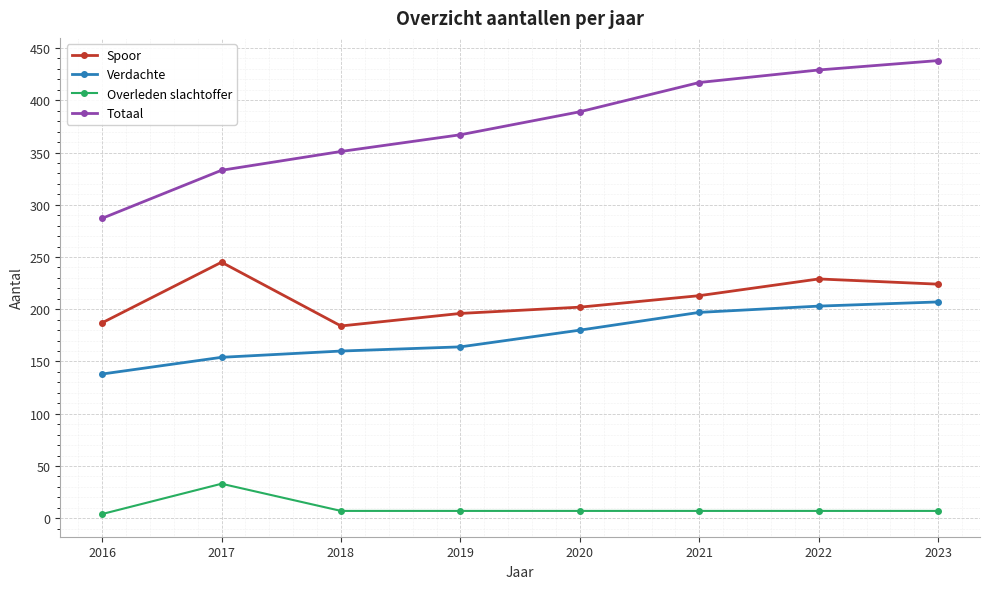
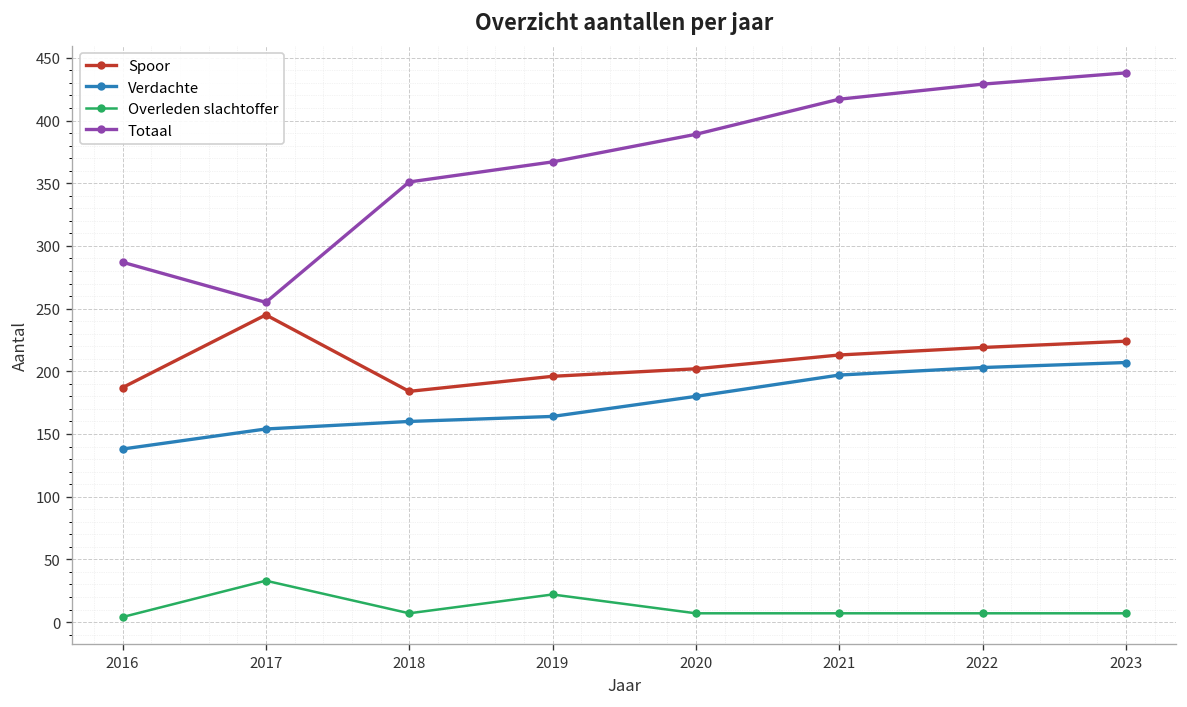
Totaal, 2017: 333 -> 255
Overleden slachtoffer, 2019: 7 -> 22
Spoor, 2022: 229 -> 219
